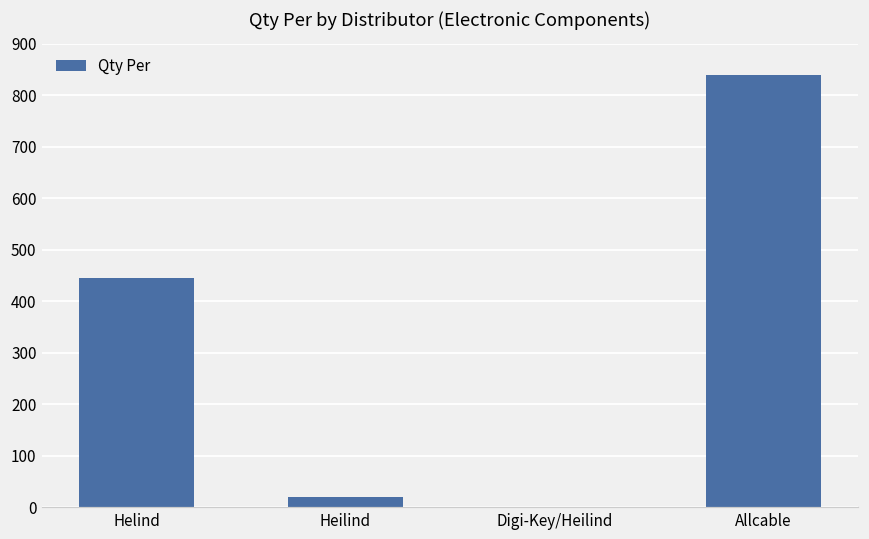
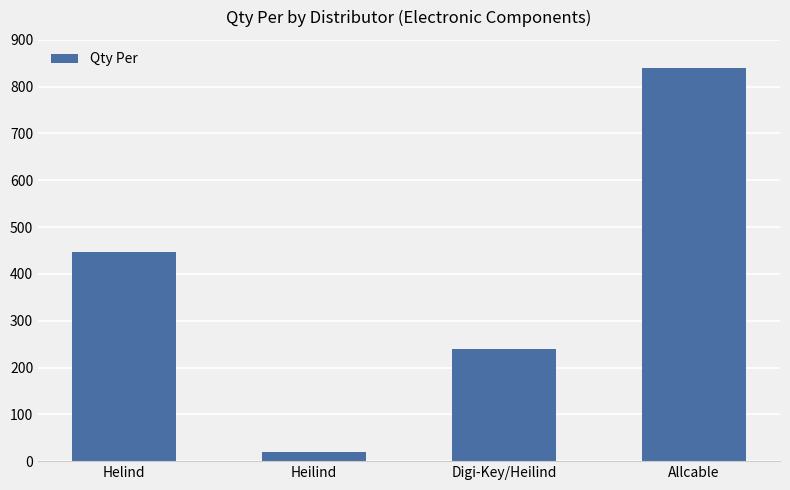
Digi-Key/Heilind: 0 -> 240
